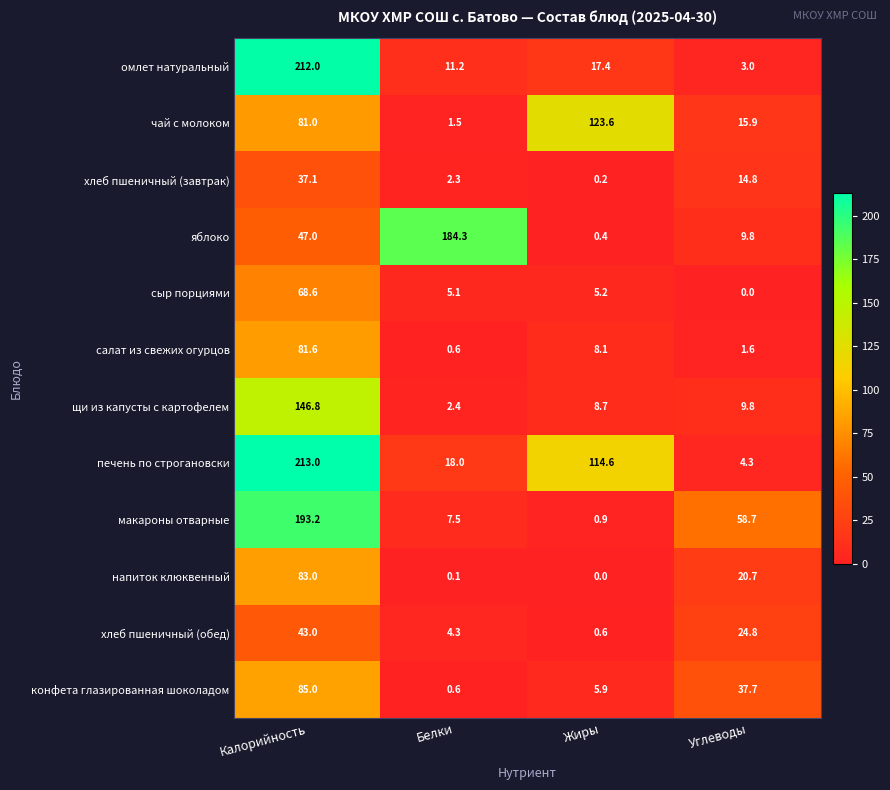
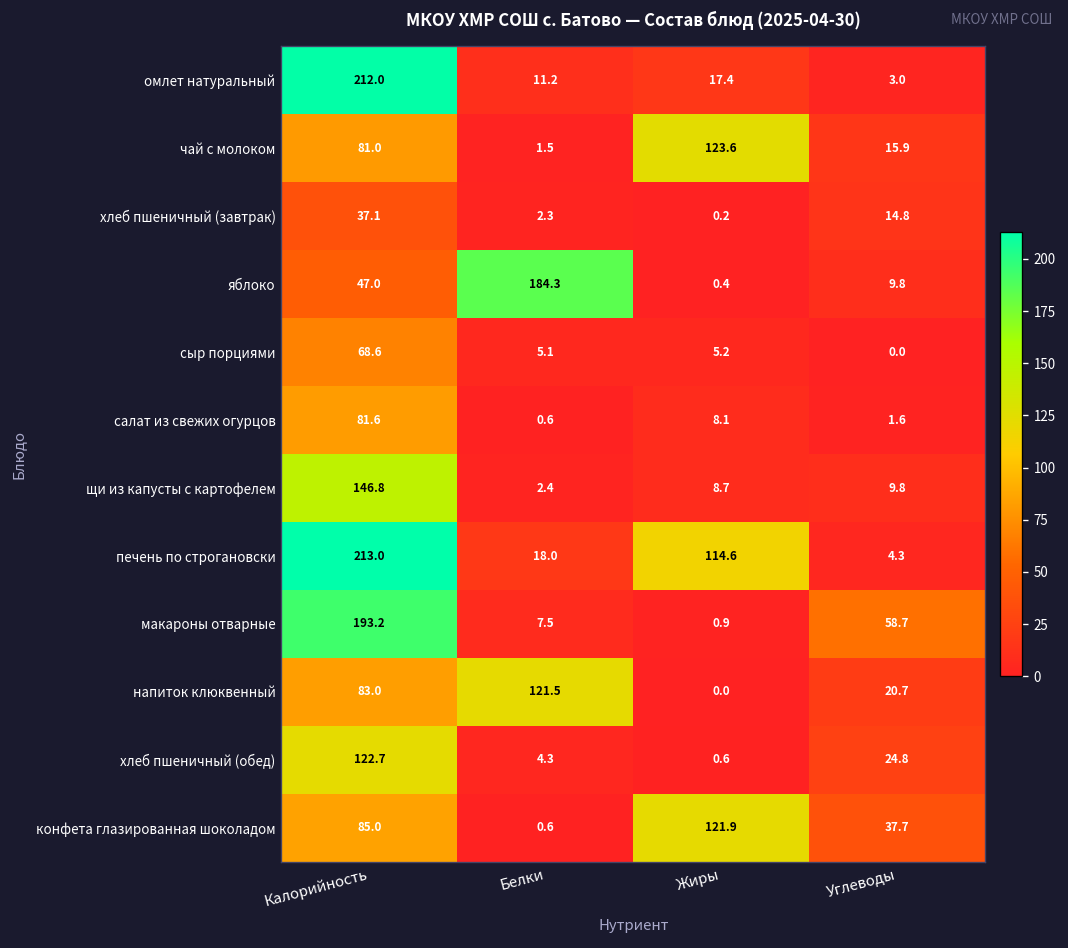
напиток клюквенный, Белки: 0.1 -> 121.5
хлеб пшеничный (обед), Калорийность: 43.0 -> 122.7
конфета глазированная шоколадом, Жиры: 5.9 -> 121.9
